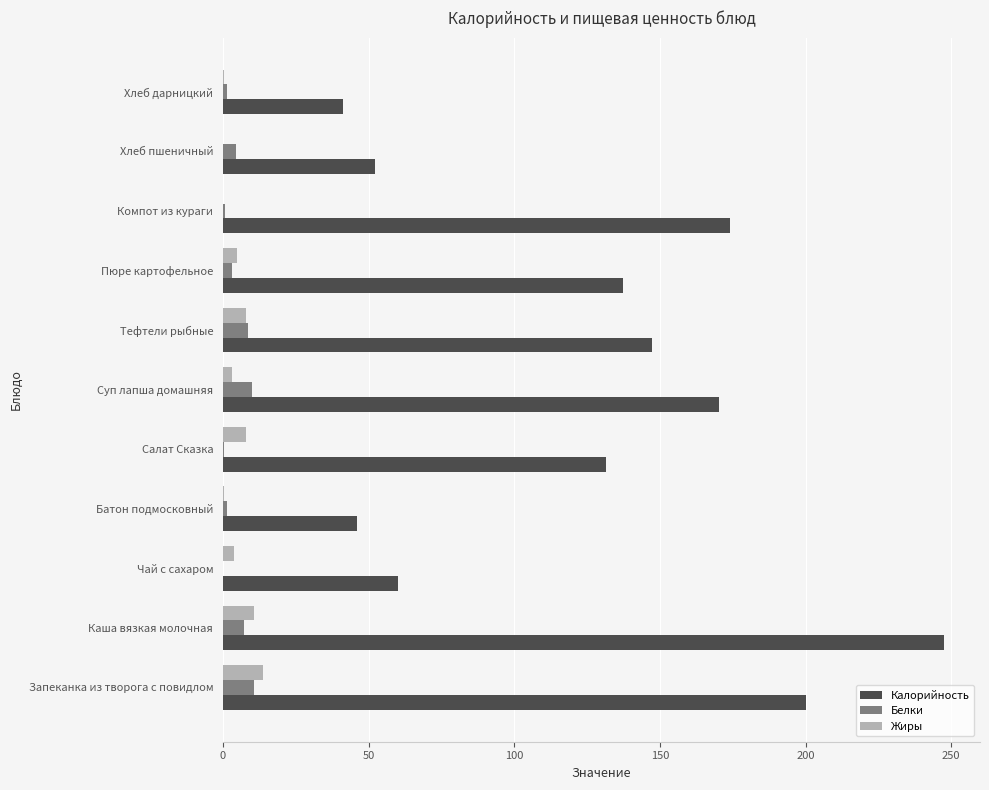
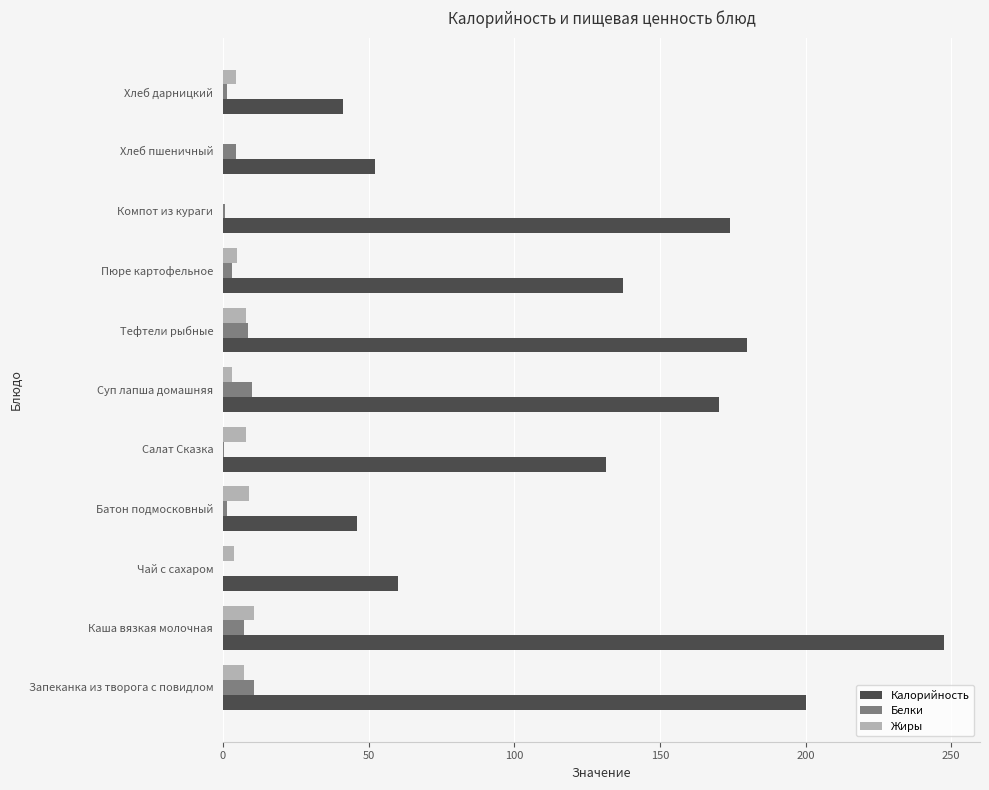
Жиры, Хлеб дарницкий: 0 -> 5
Калорийность, Тефтели рыбные: 147 -> 180
Жиры, Батон подмосковный: 1 -> 9
Жиры, Запеканка из творога с повидлом: 14 -> 7
